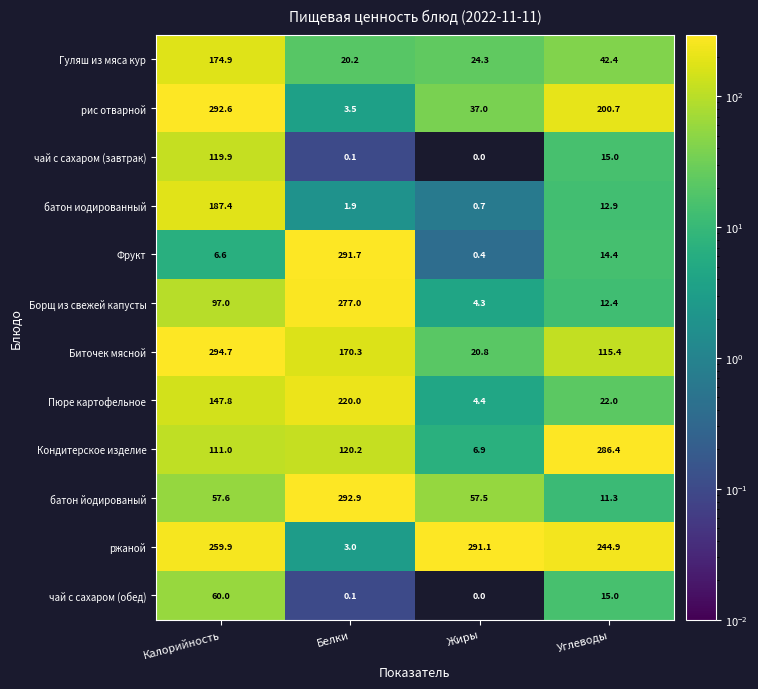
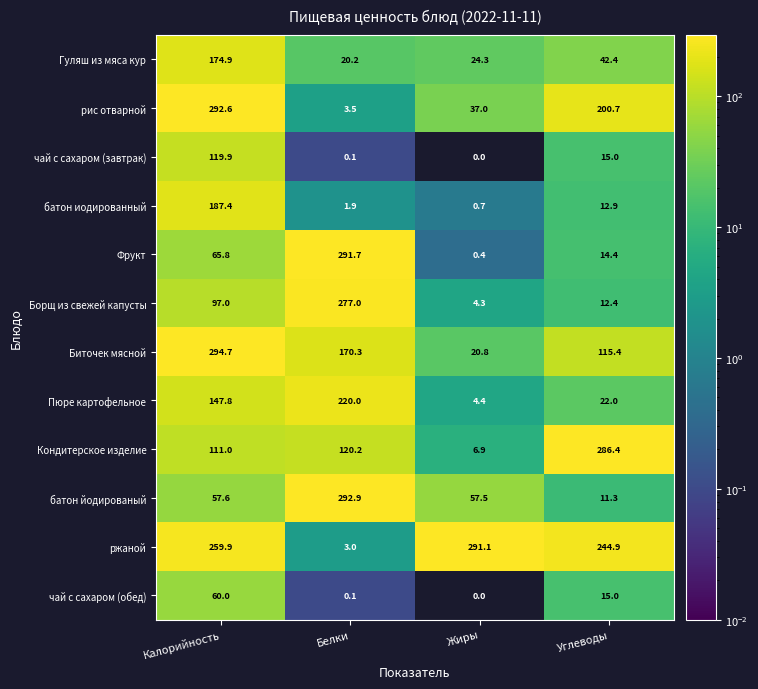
Фрукт, Калорийность: 6.6 -> 65.8
